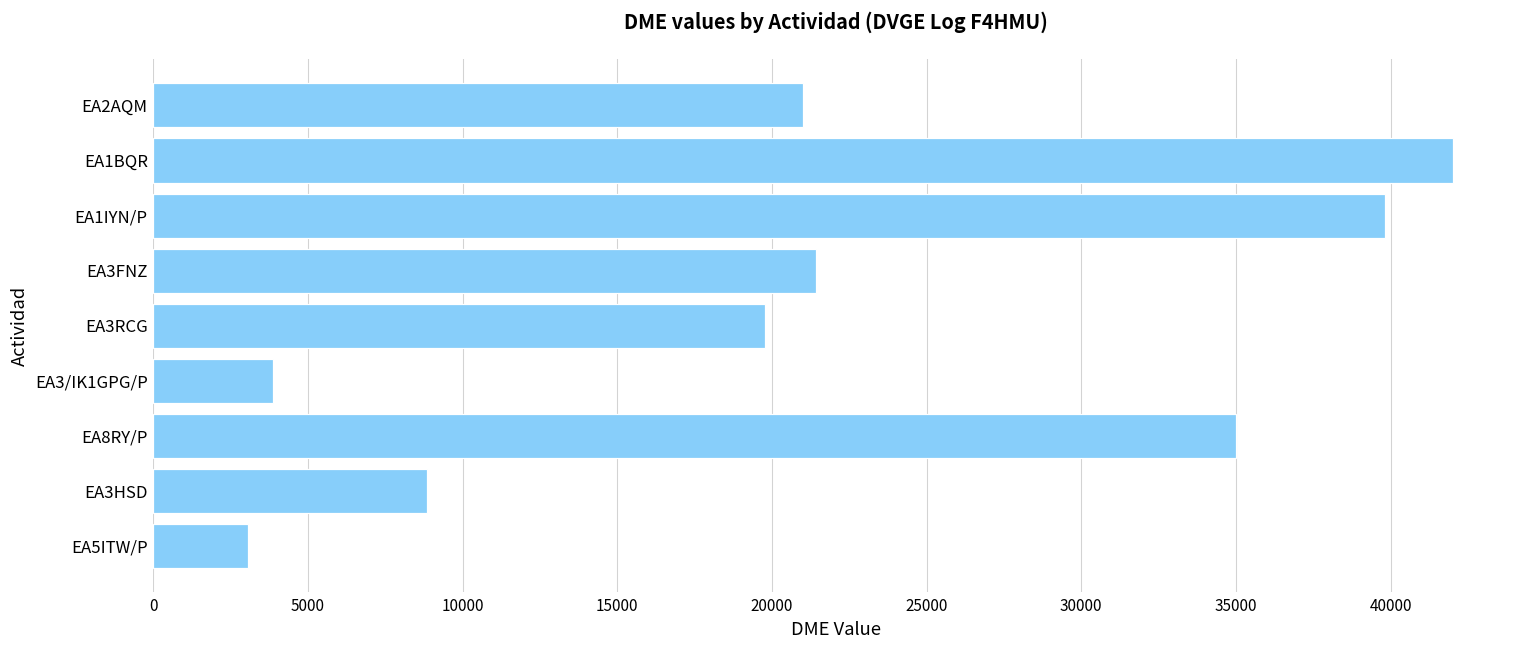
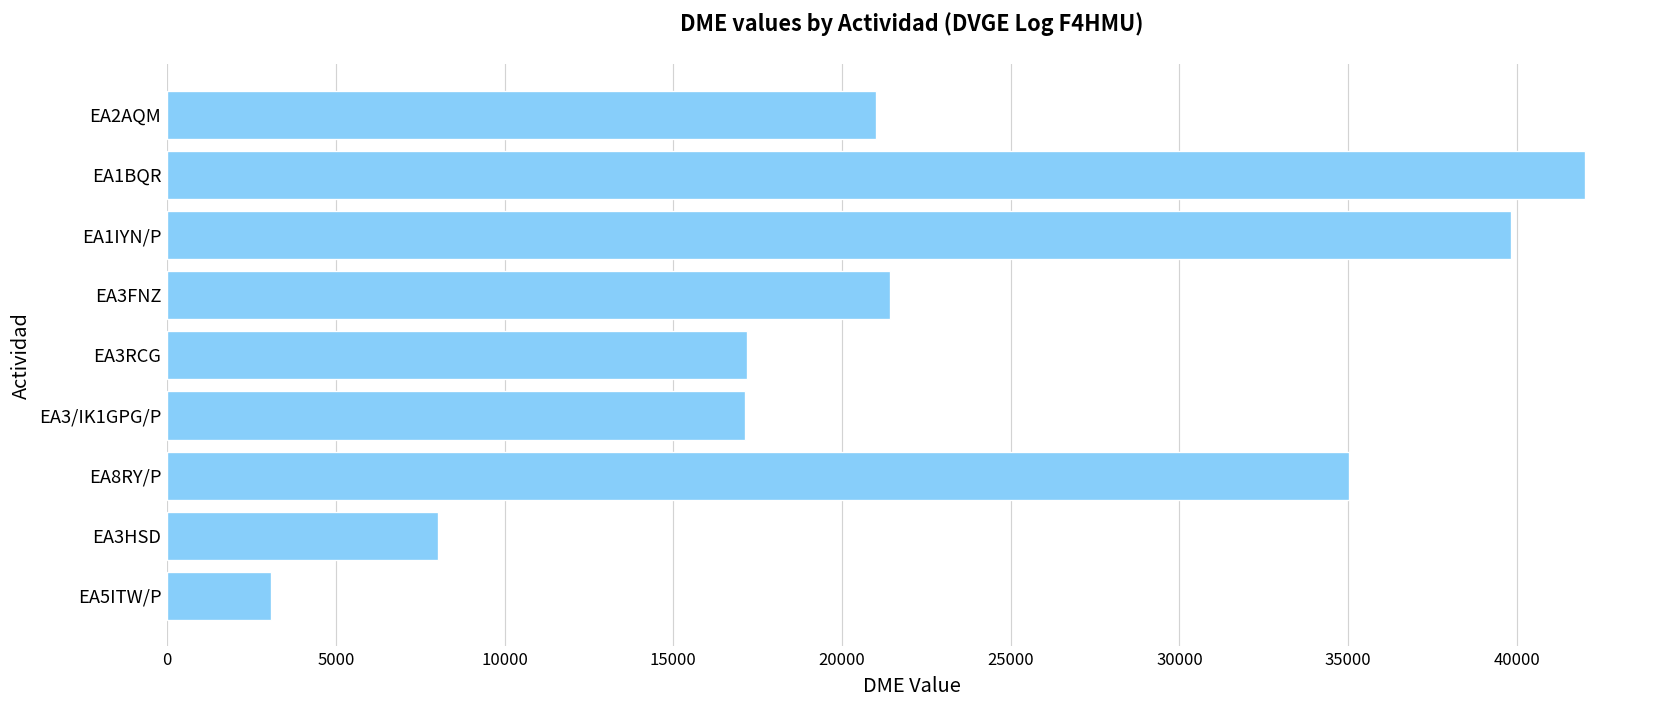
EA3RCG: 19800 -> 17200
EA3/IK1GPG/P: 3900 -> 17100
EA3HSD: 8900 -> 8000
